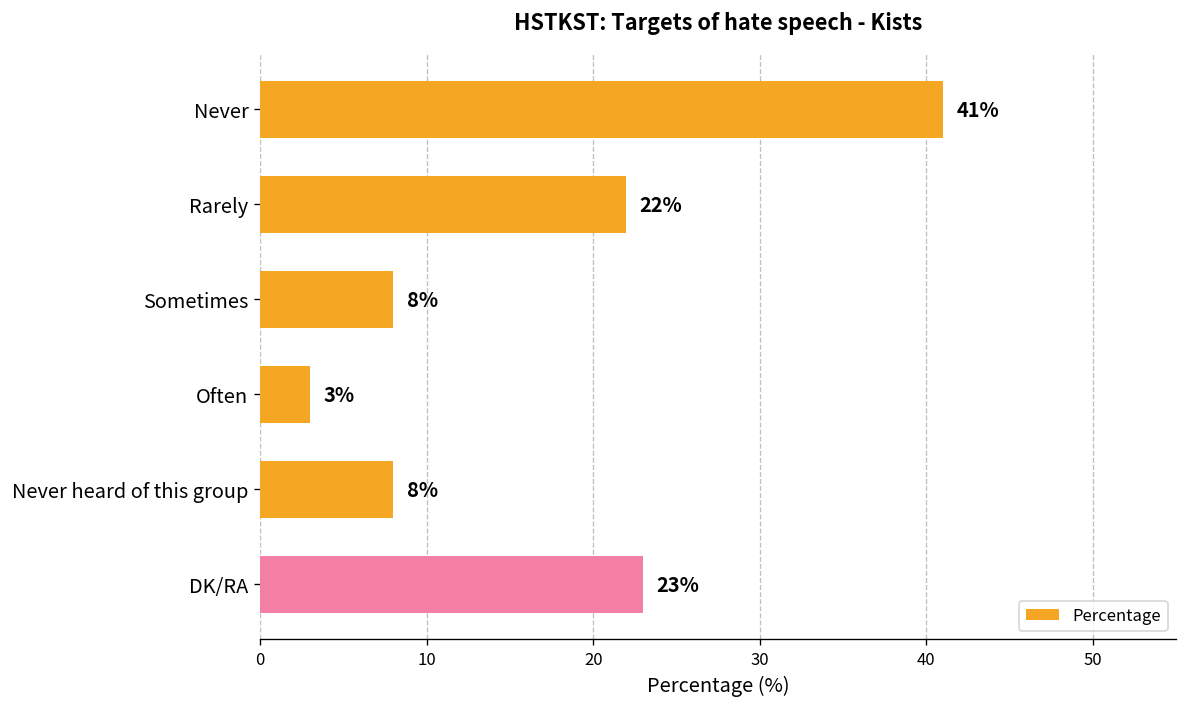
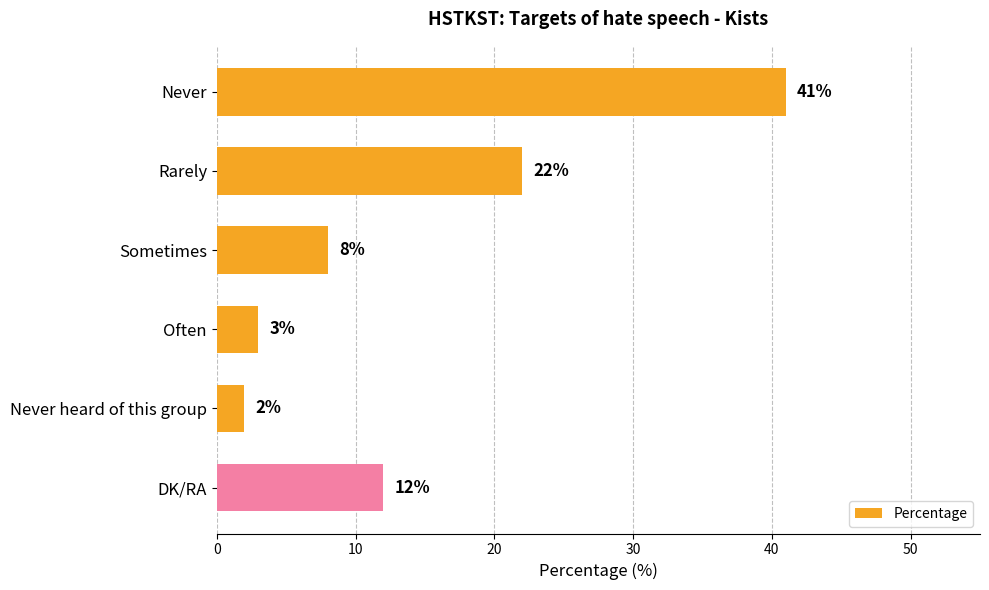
Never heard of this group: 8% -> 2%
DK/RA: 23% -> 12%
